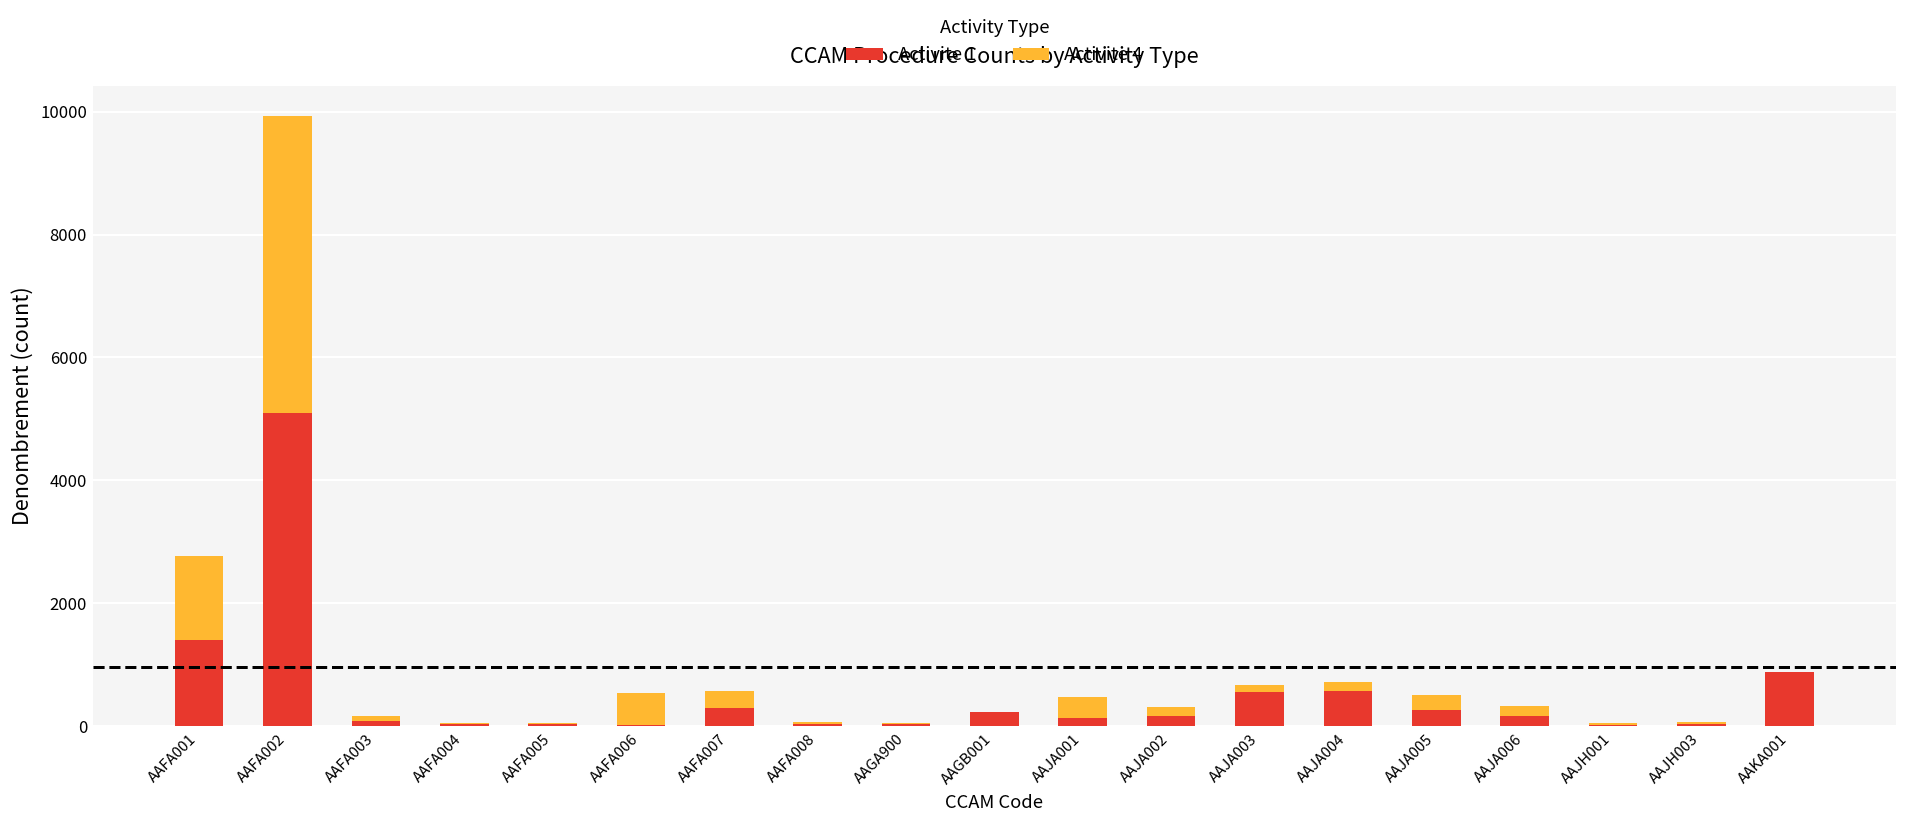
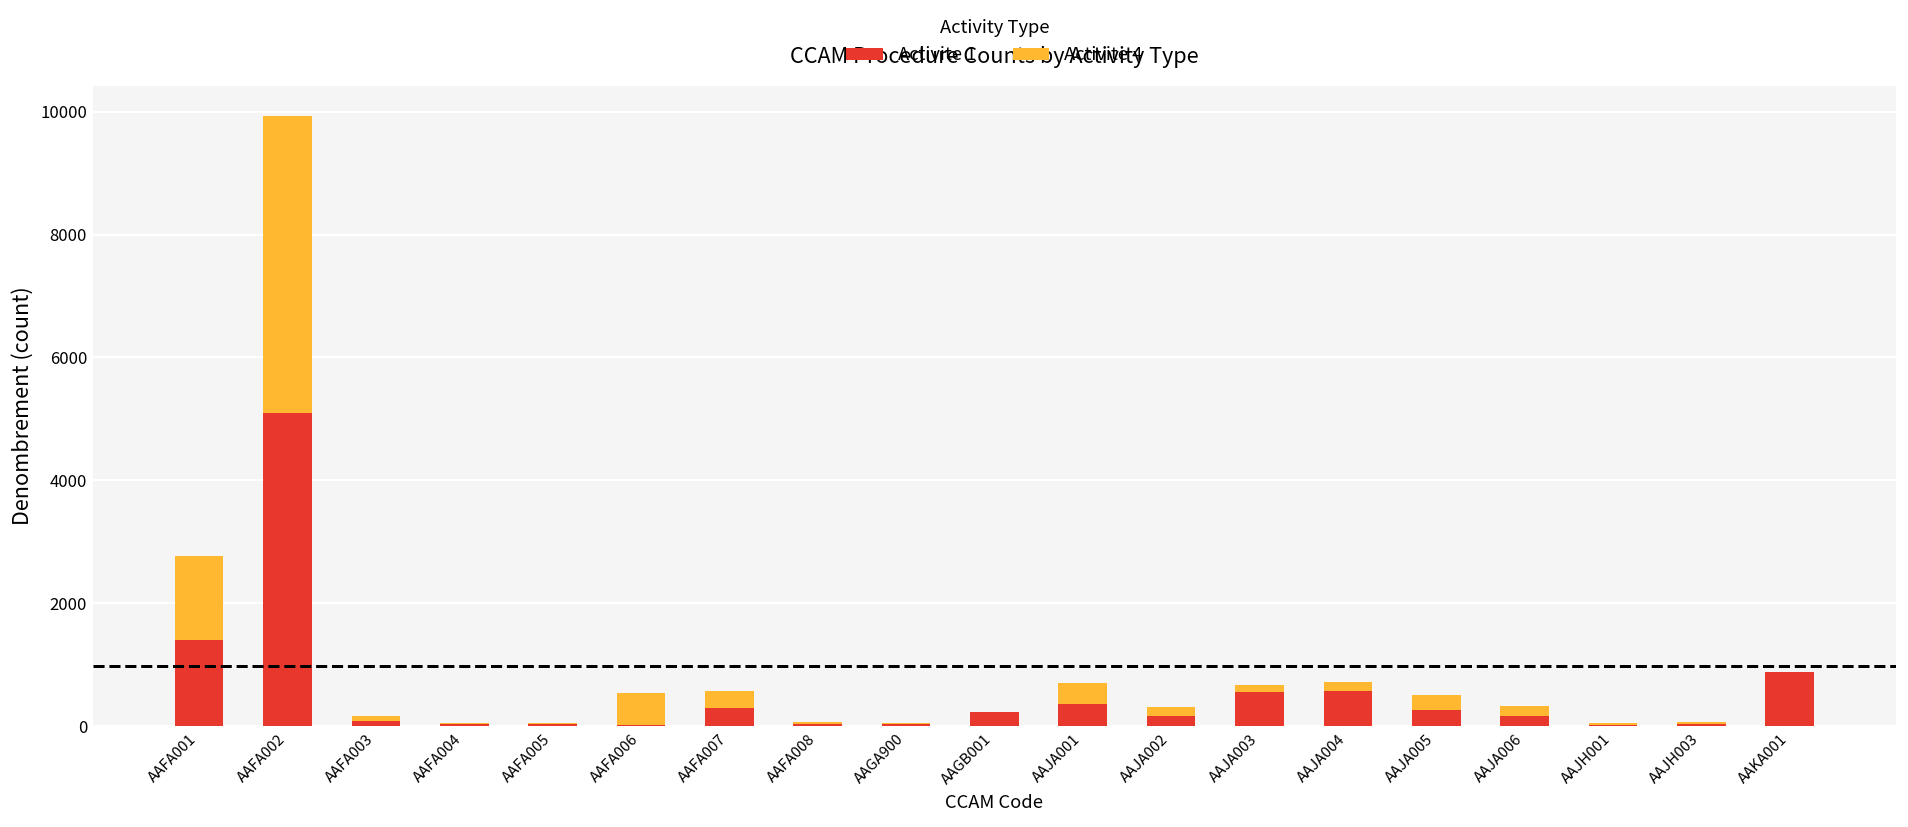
Activite 1, AAJA001: 100 -> 400
